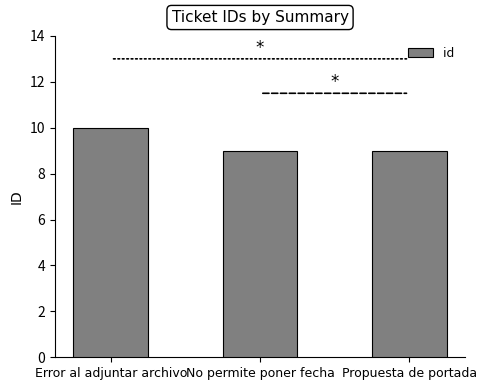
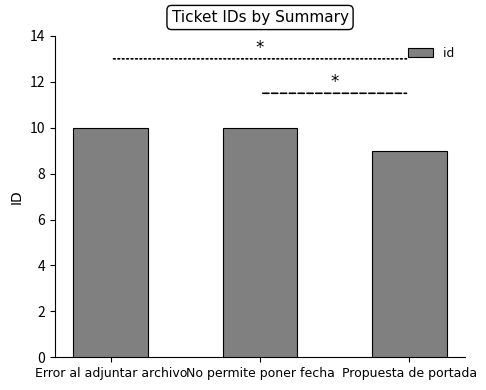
No permite poner fecha: 9 -> 10
